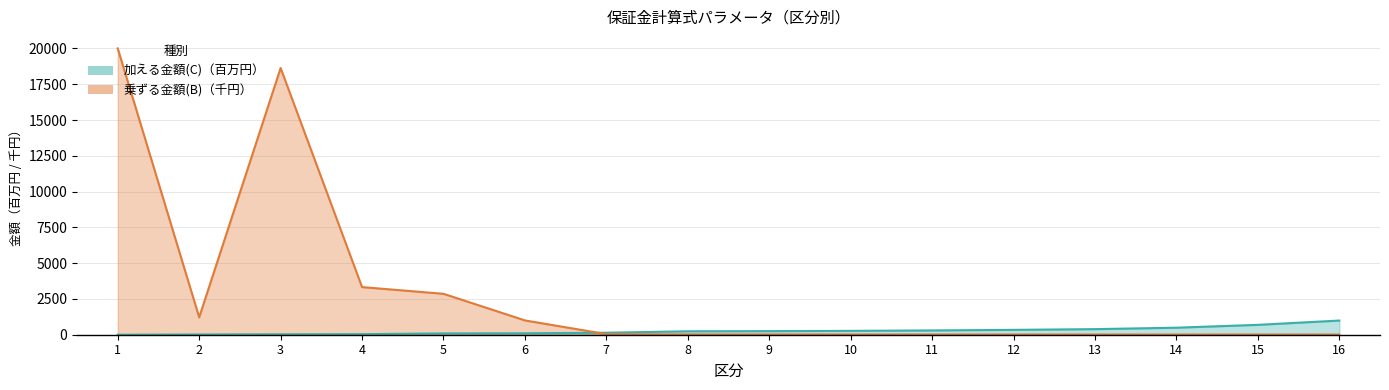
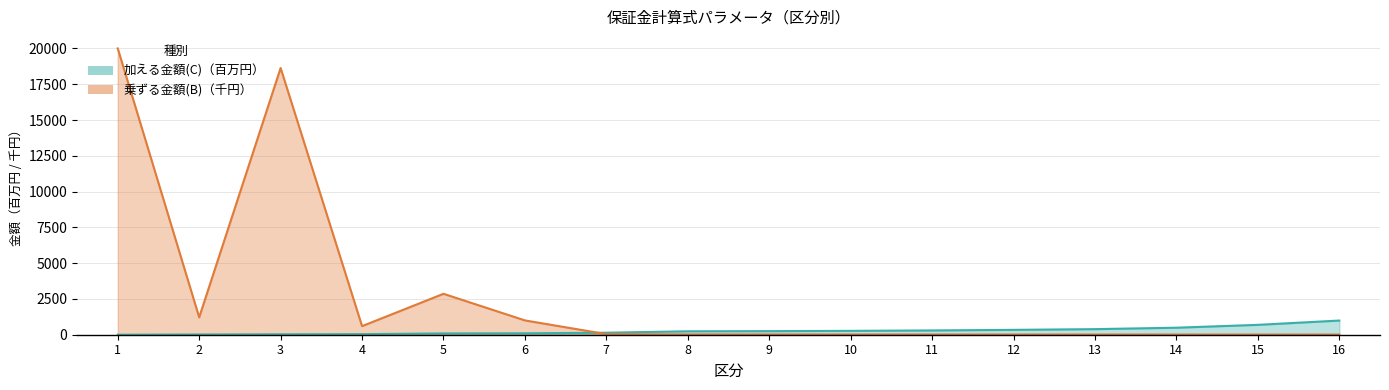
乗ずる金額(B)（千円）, 4: 3300 -> 600
